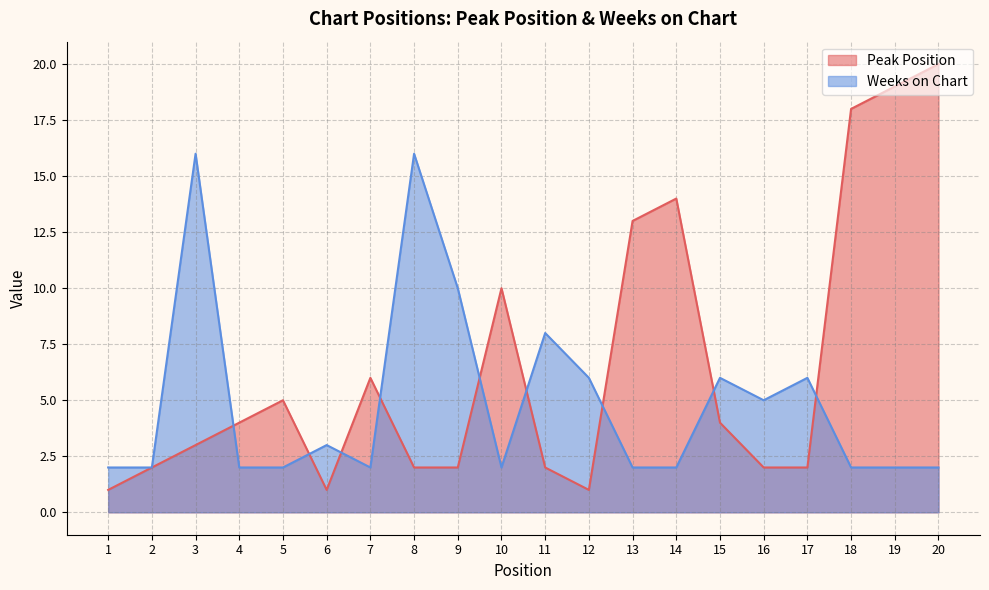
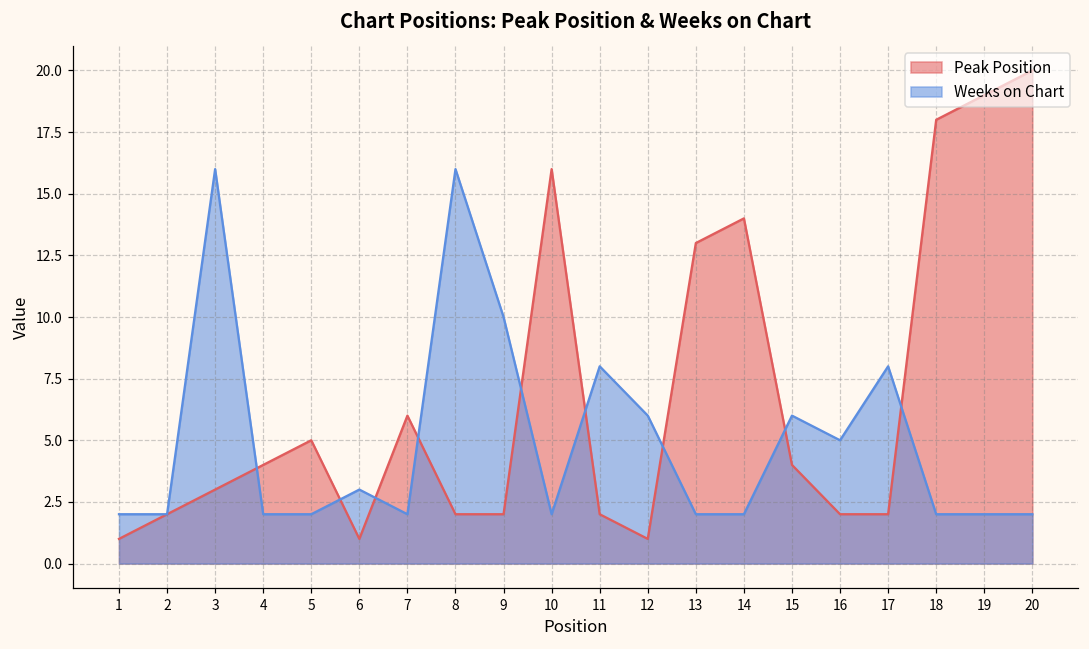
Peak Position, 10: 10 -> 16
Weeks on Chart, 17: 6 -> 8
